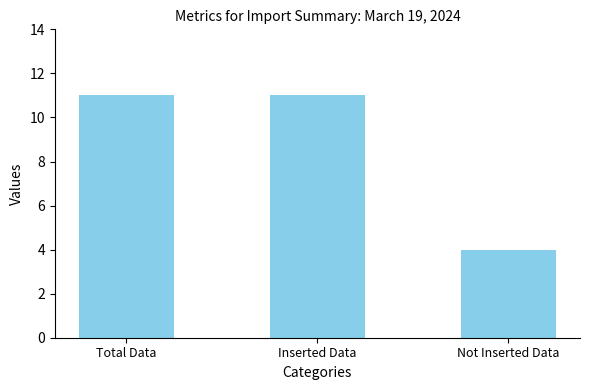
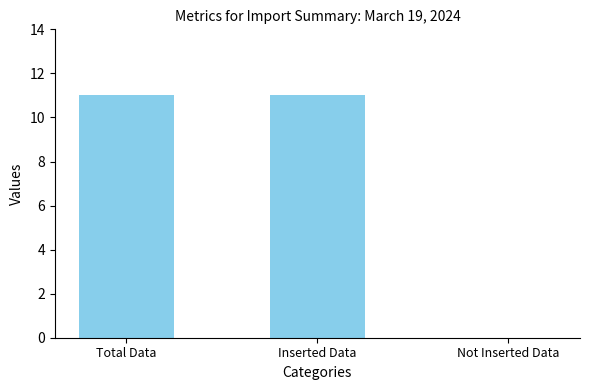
Not Inserted Data: 4 -> 0
